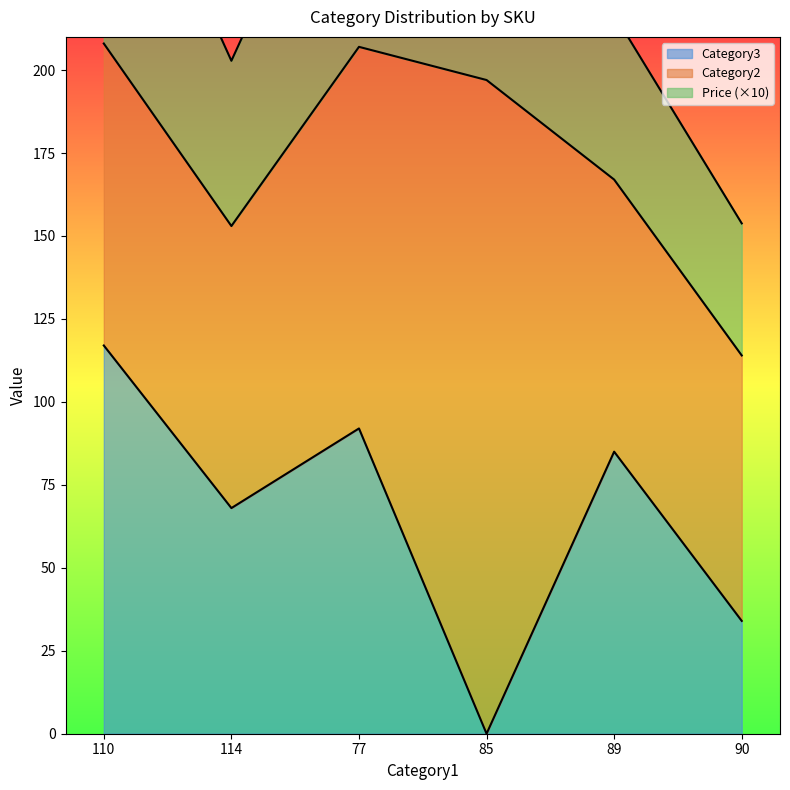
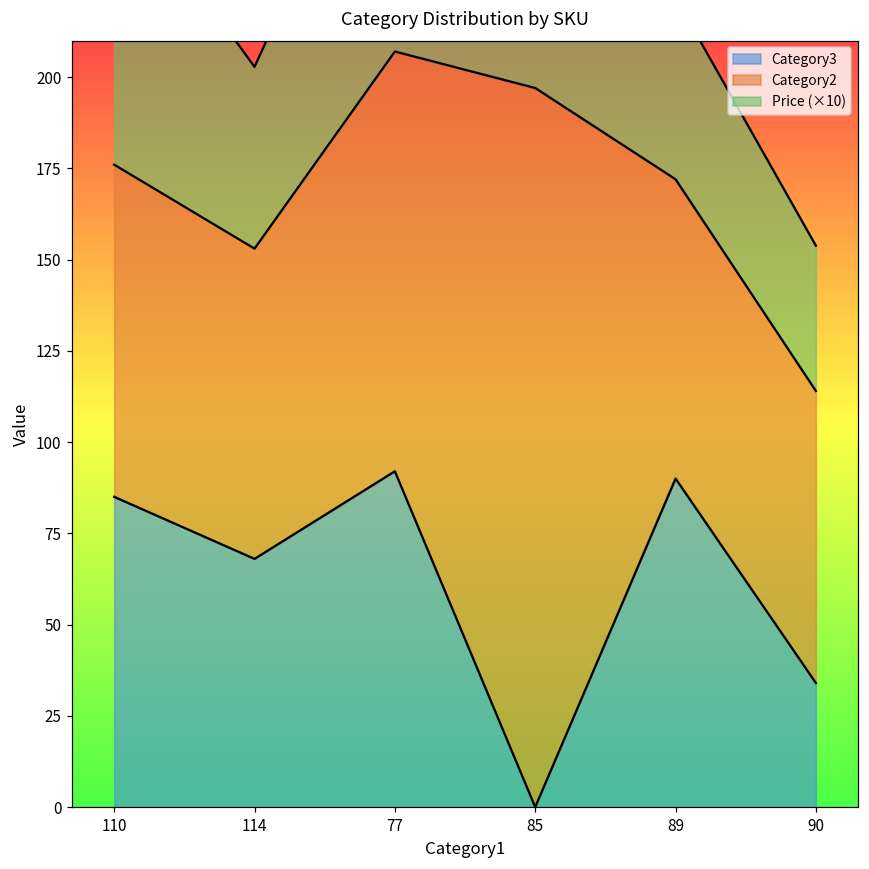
Category3, 110: 117 -> 85
Category3, 89: 85 -> 90
